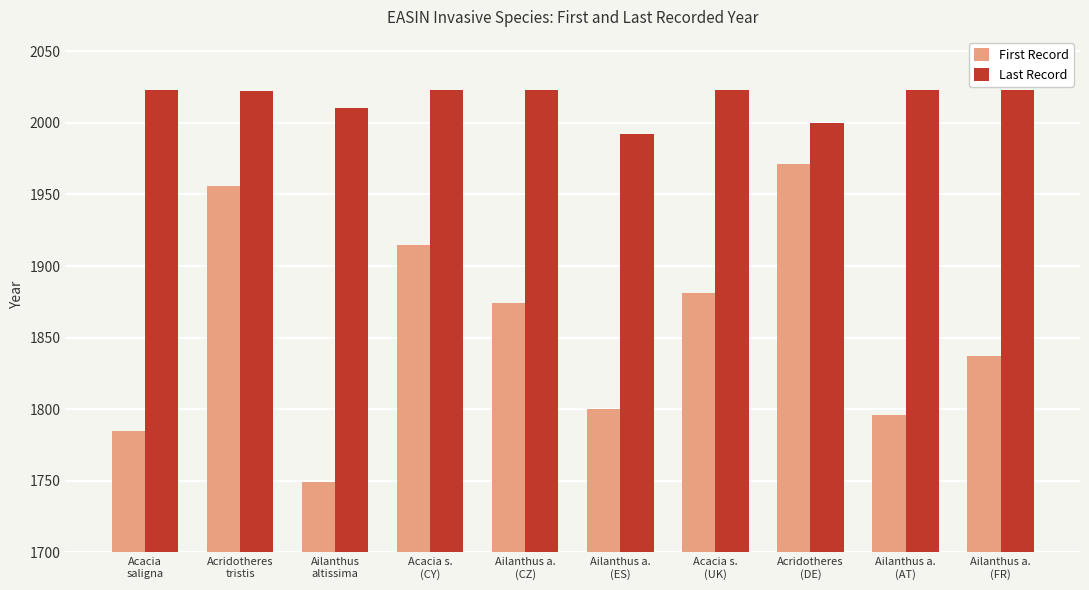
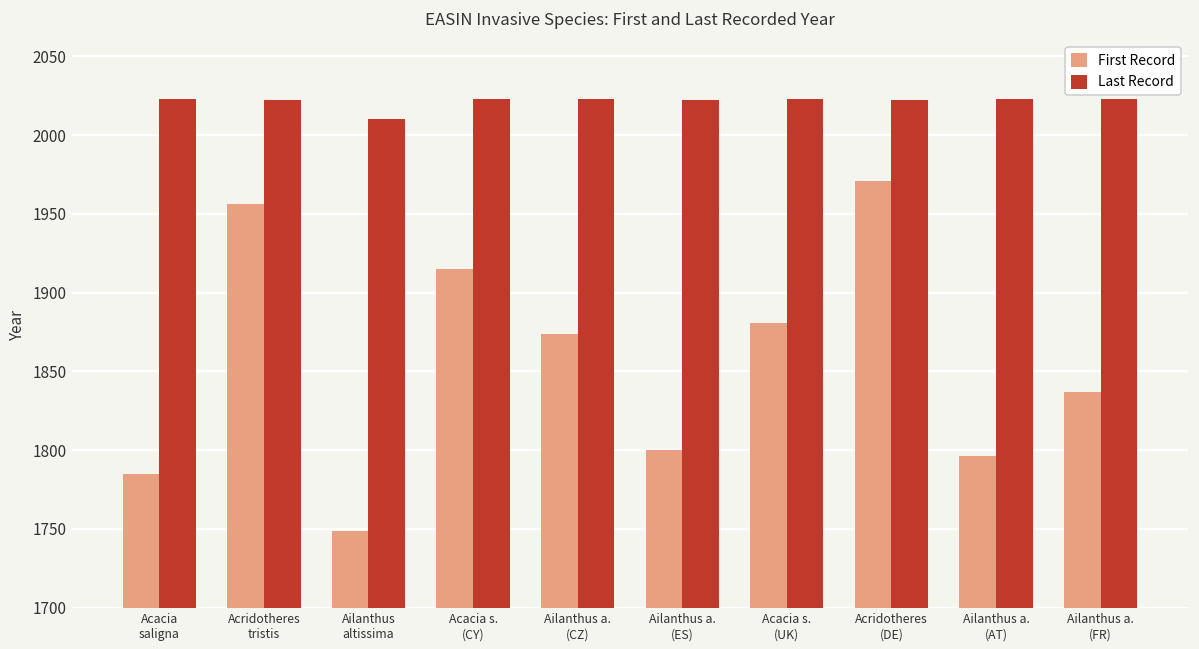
Last Record, Ailanthus a. (ES): 1992 -> 2022
Last Record, Acridotheres (DE): 2000 -> 2022
